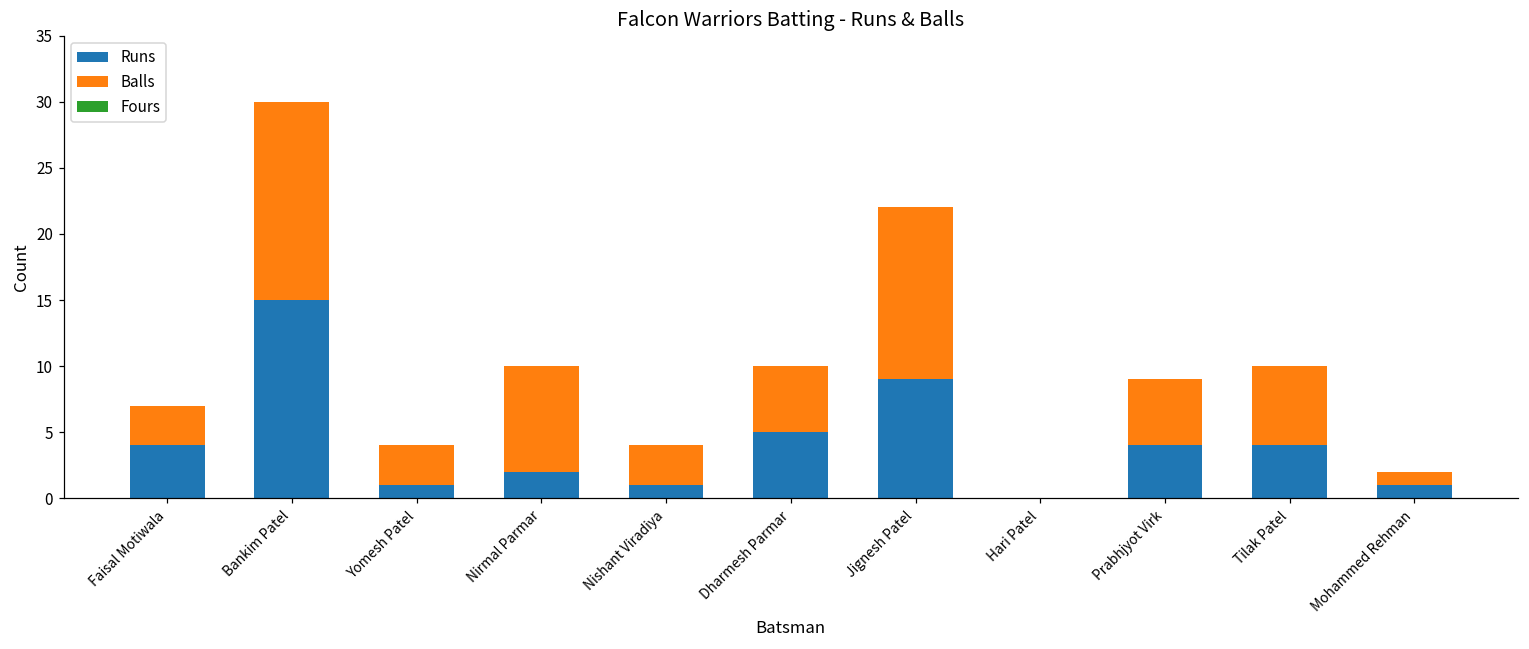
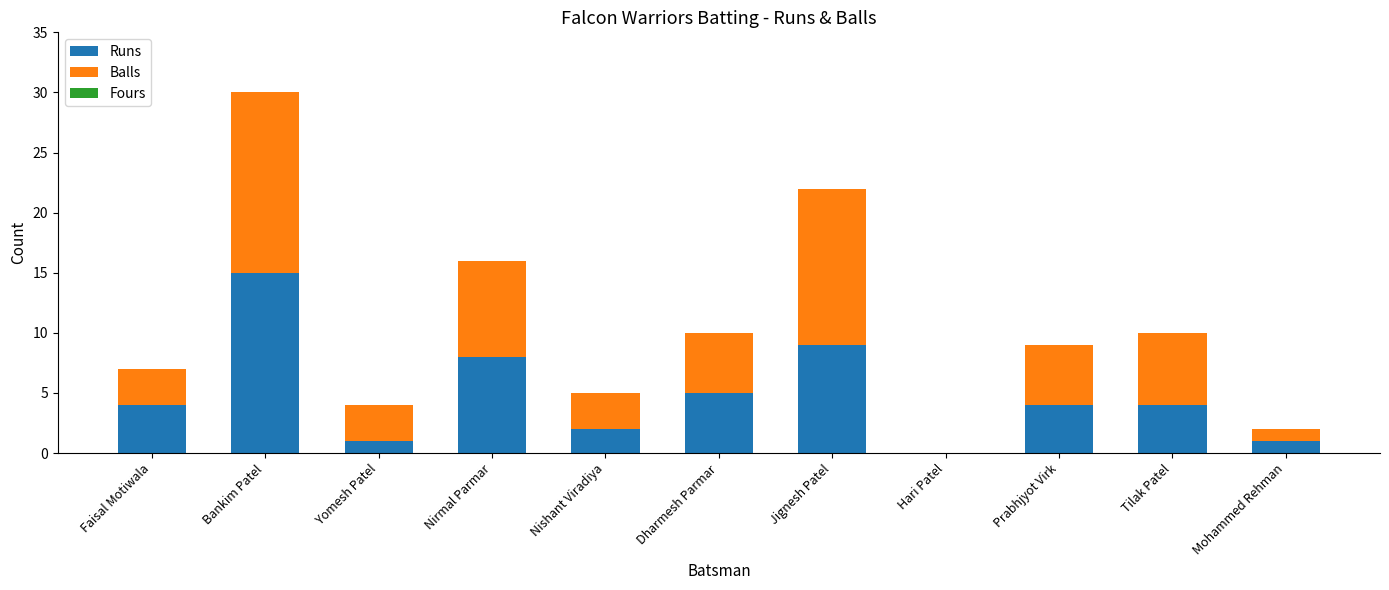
Runs, Nirmal Parmar: 2 -> 8
Runs, Nishant Viradiya: 1 -> 2
